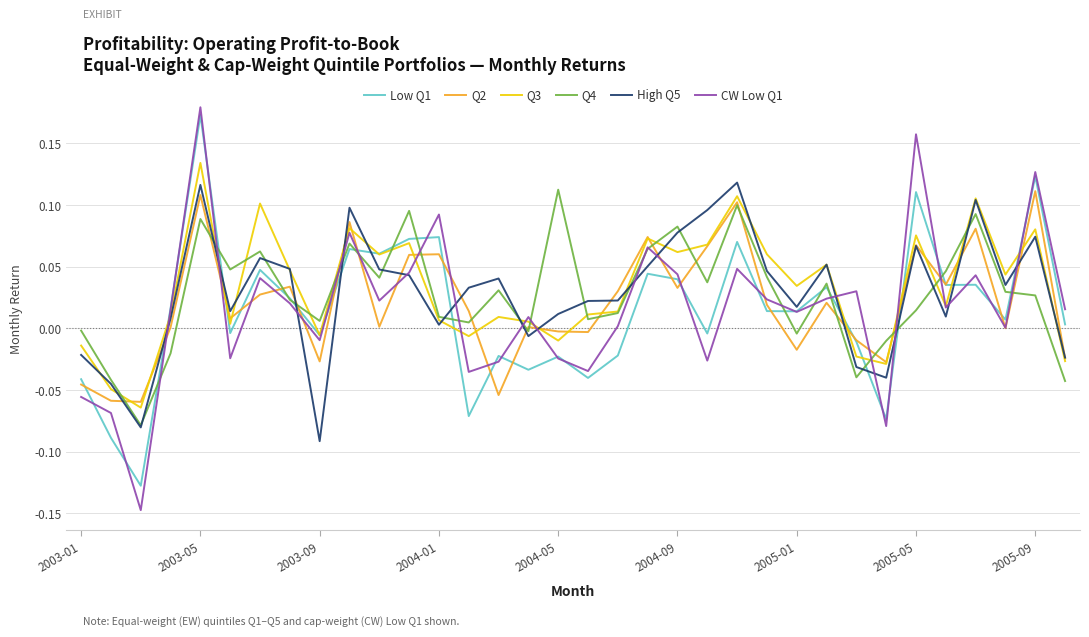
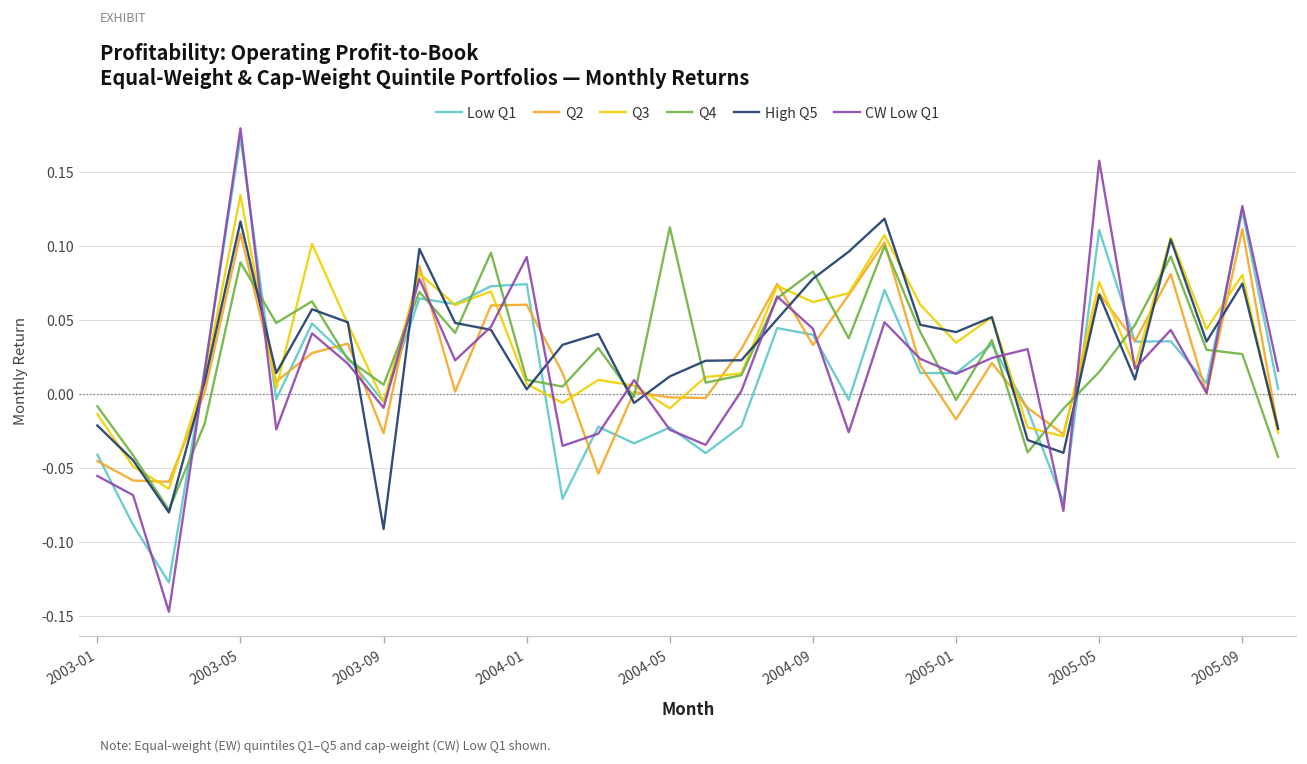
Q4, 2003-01: -0.002 -> -0.008
High Q5, 2005-01: 0.018 -> 0.042
